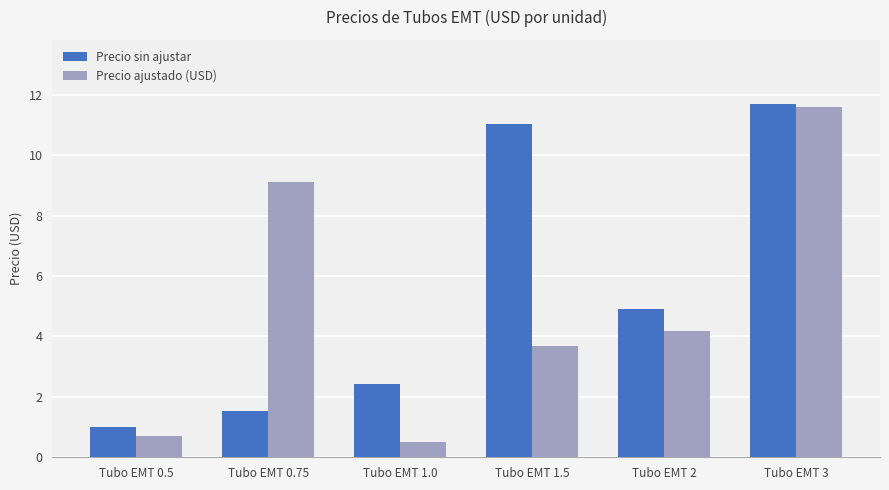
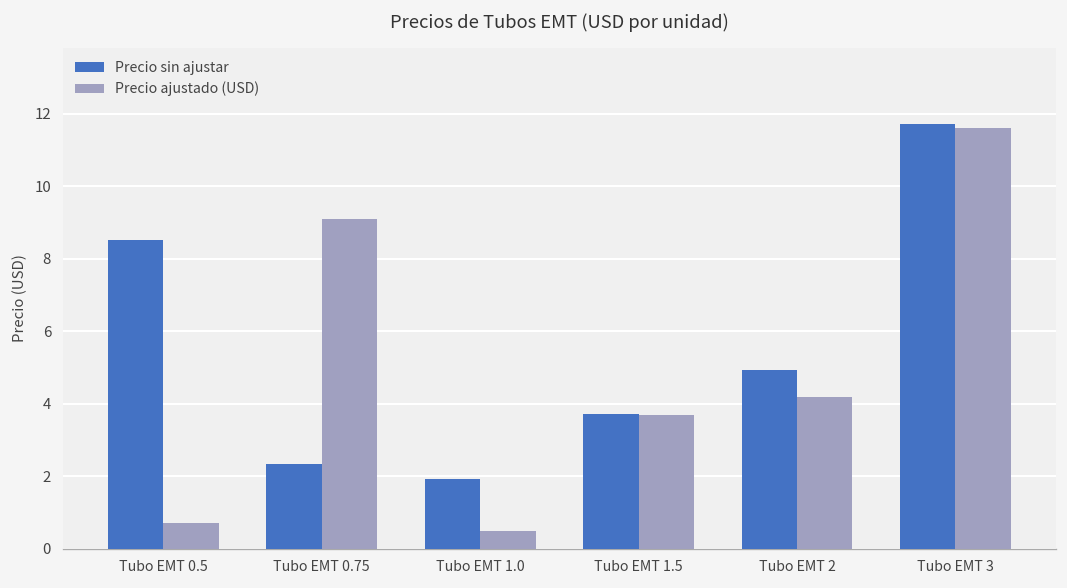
Precio sin ajustar, Tubo EMT 0.5: 1.0 -> 8.5
Precio sin ajustar, Tubo EMT 0.75: 1.5 -> 2.3
Precio sin ajustar, Tubo EMT 1.0: 2.4 -> 1.9
Precio sin ajustar, Tubo EMT 1.5: 11.0 -> 3.7
